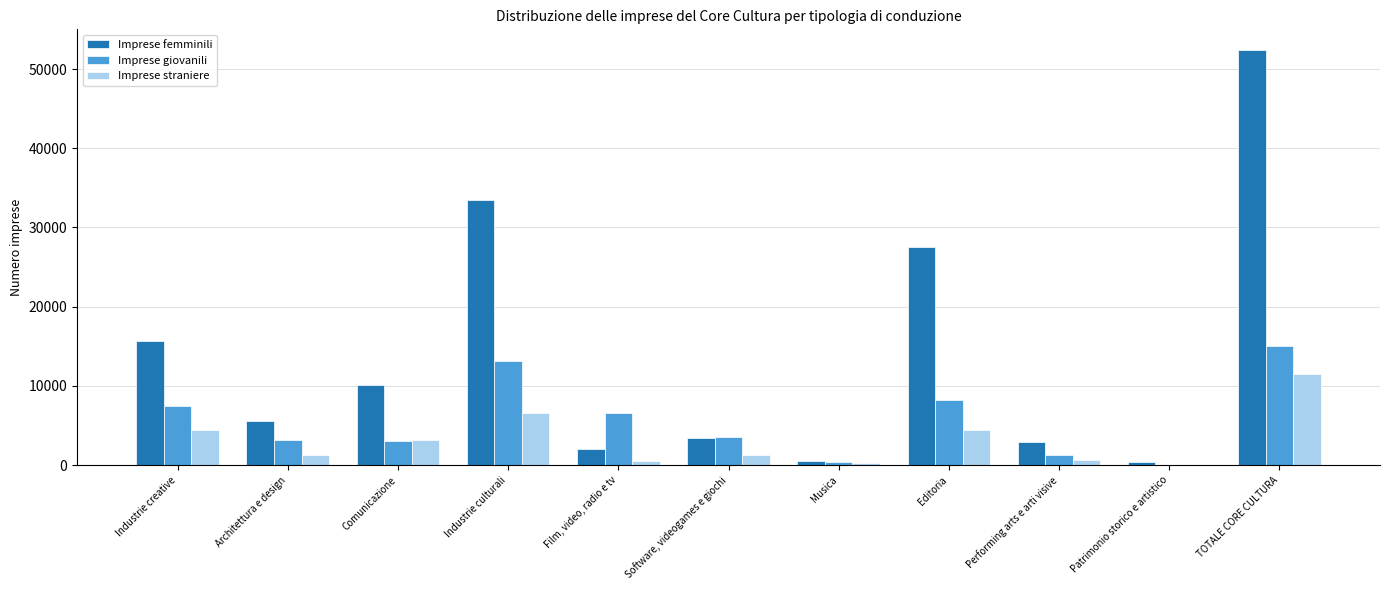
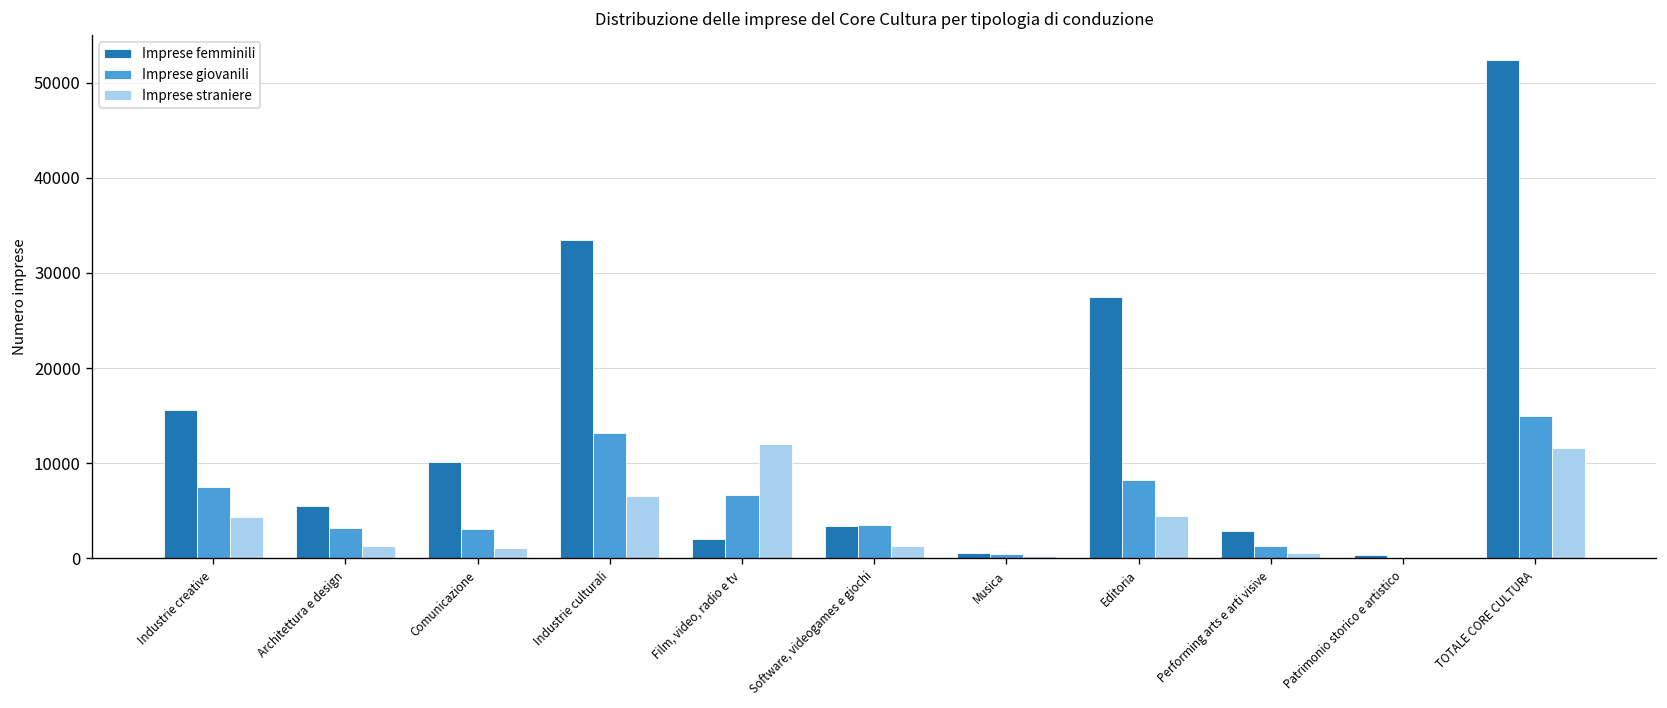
Imprese straniere, Comunicazione: 3000 -> 1000
Imprese straniere, Film, video, radio e tv: 1000 -> 12000
